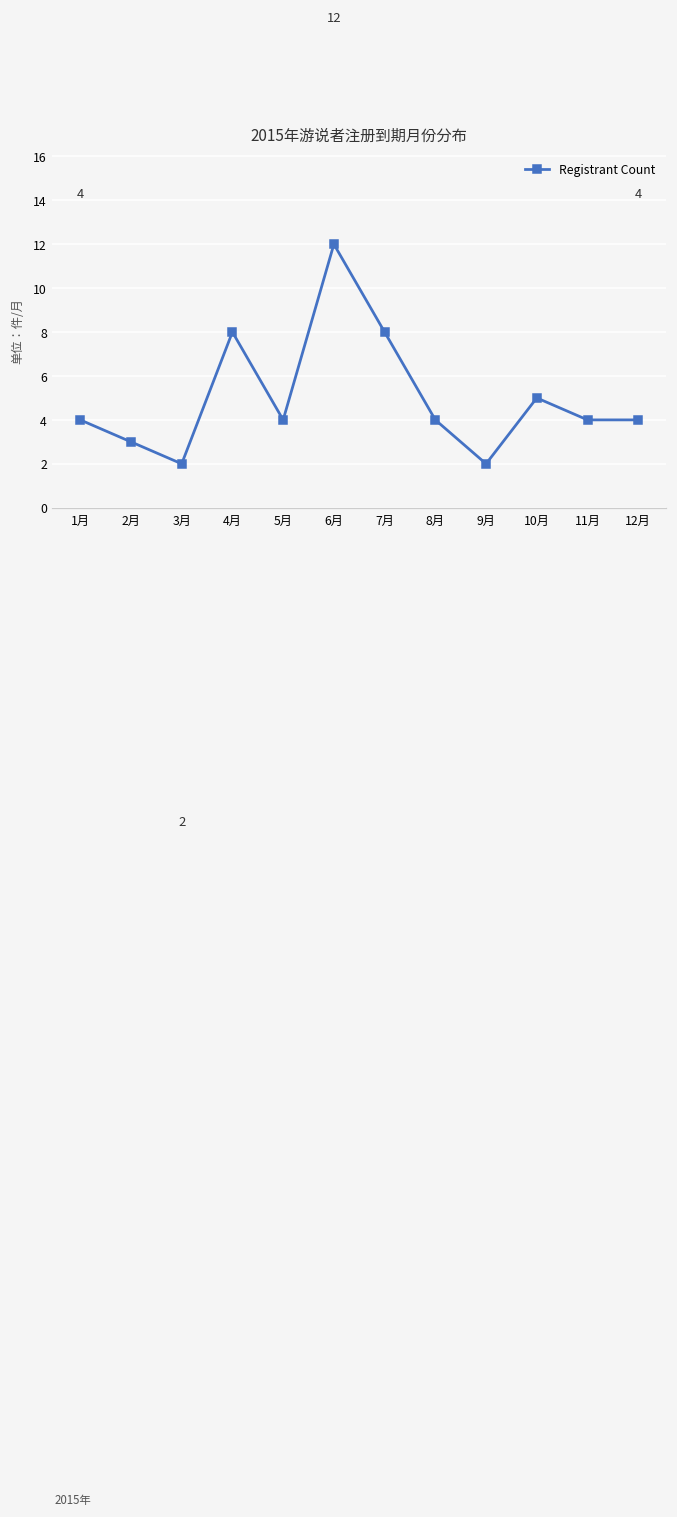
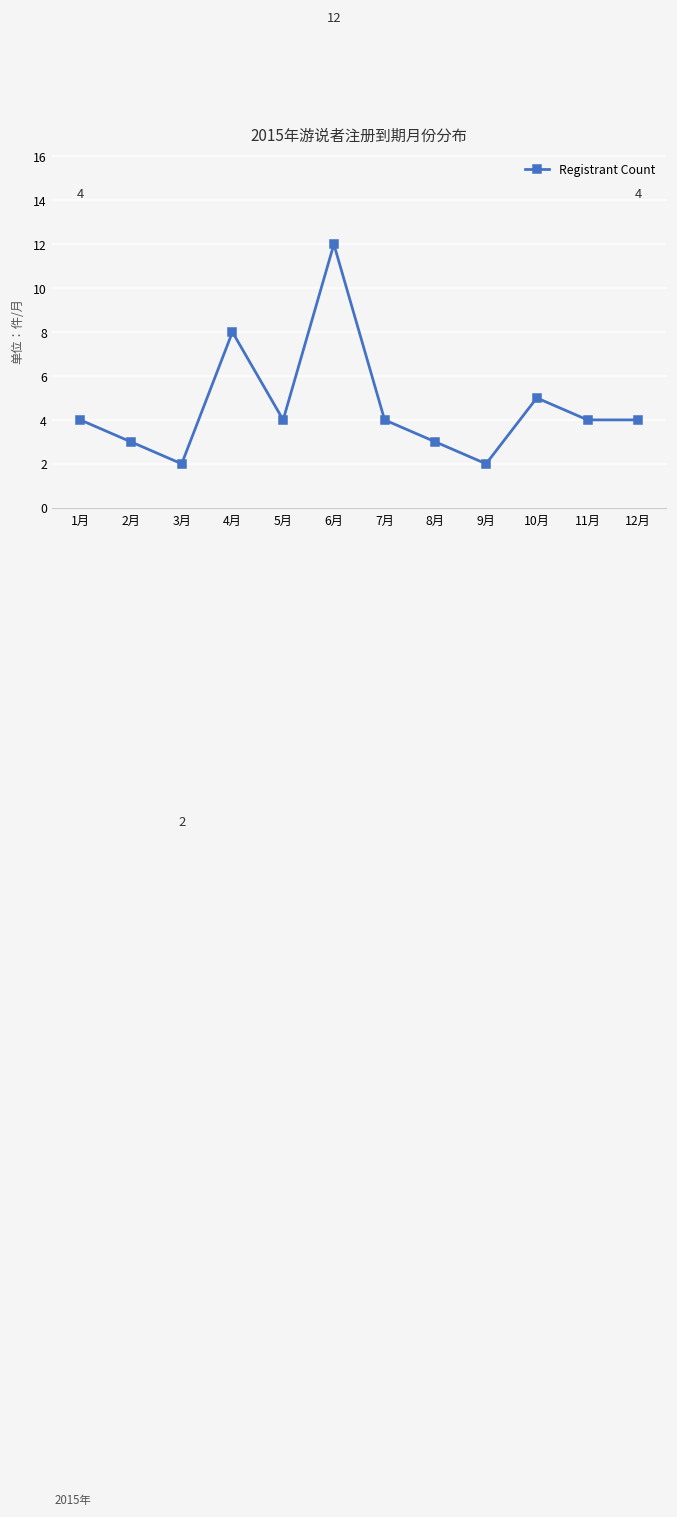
7月: 8 -> 4
8月: 4 -> 3
